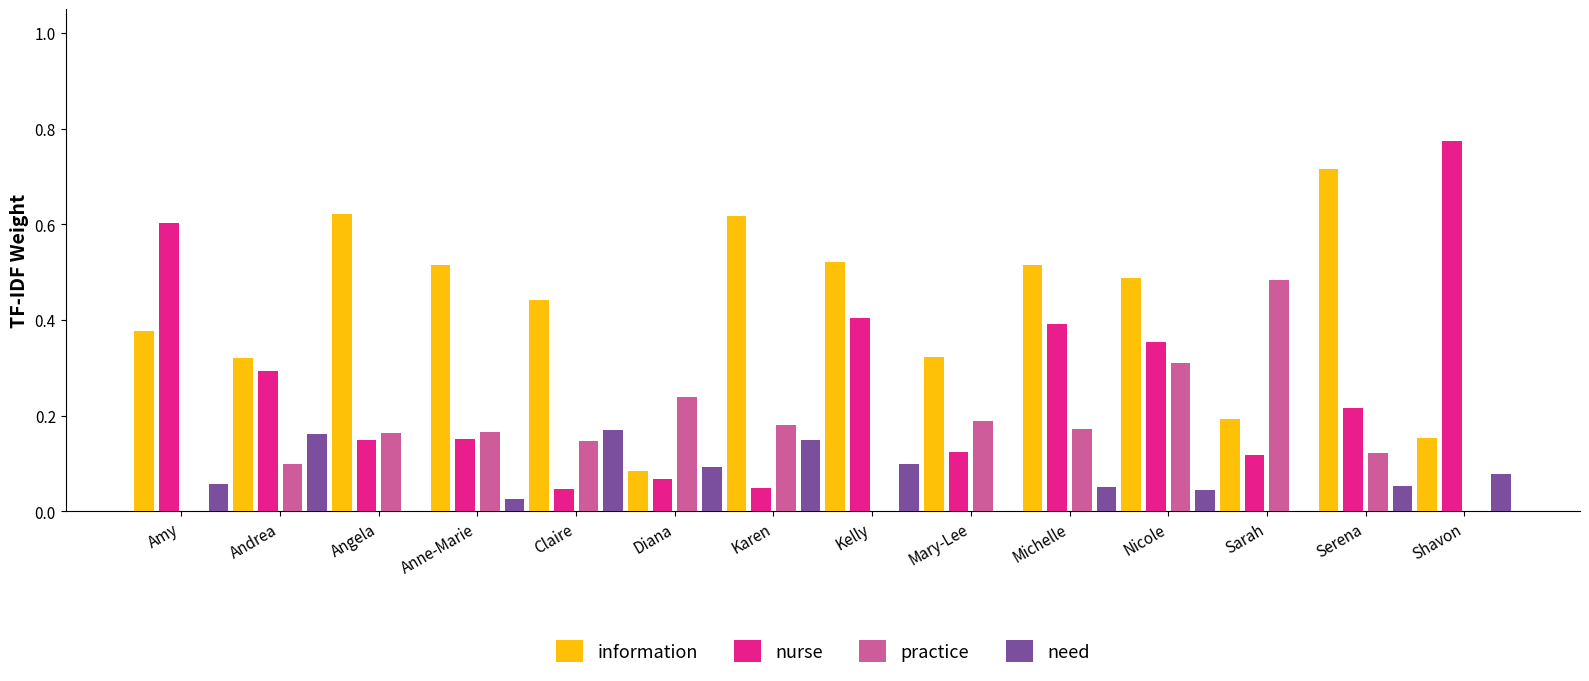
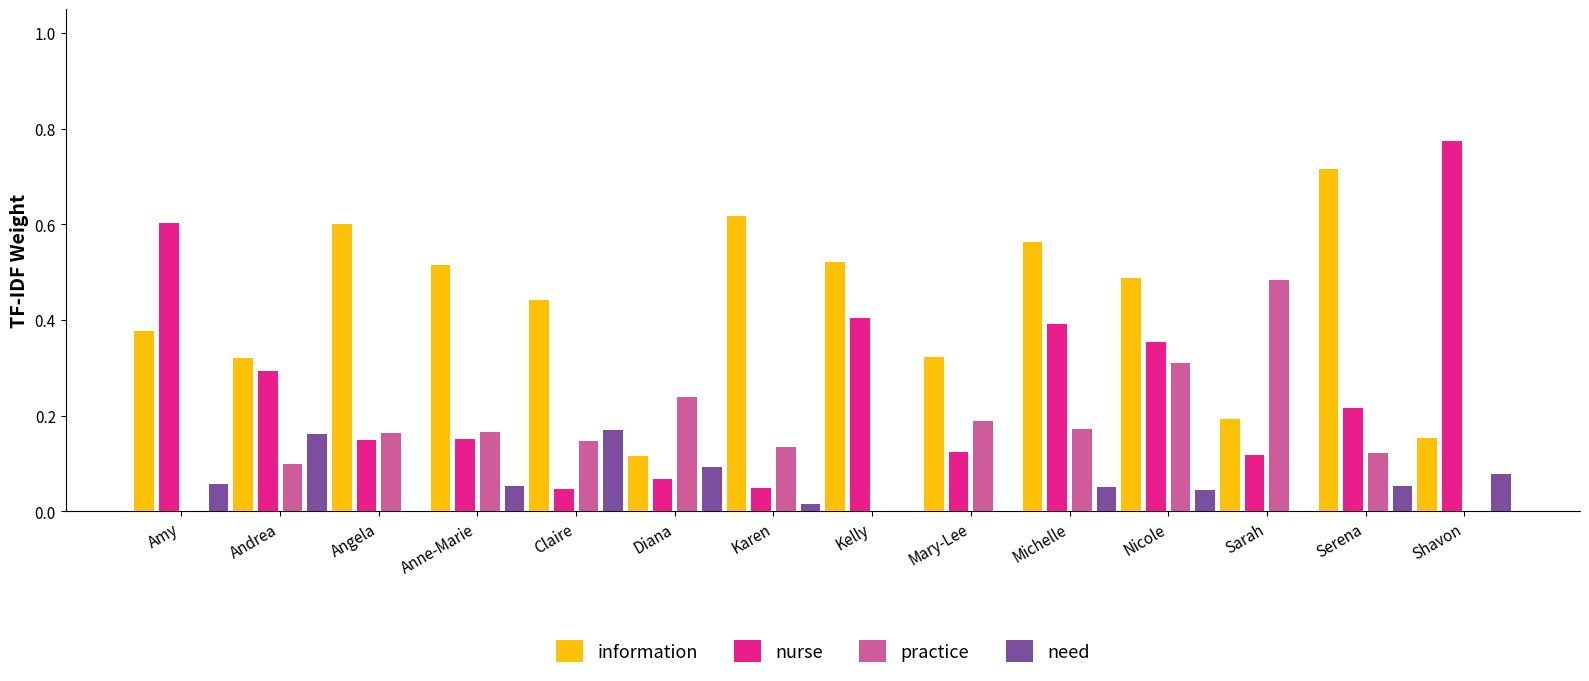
information, Angela: 0.62 -> 0.60
need, Anne-Marie: 0.03 -> 0.05
information, Diana: 0.08 -> 0.12
practice, Karen: 0.18 -> 0.14
need, Karen: 0.15 -> 0.02
need, Kelly: 0.1 -> 0.0
information, Michelle: 0.51 -> 0.56
